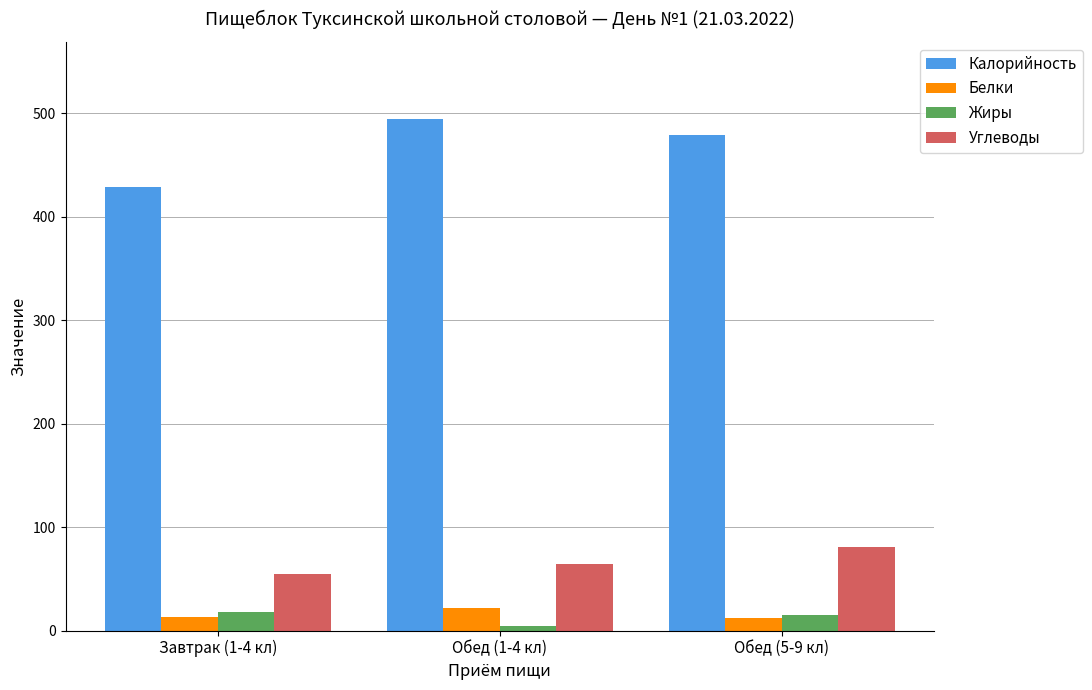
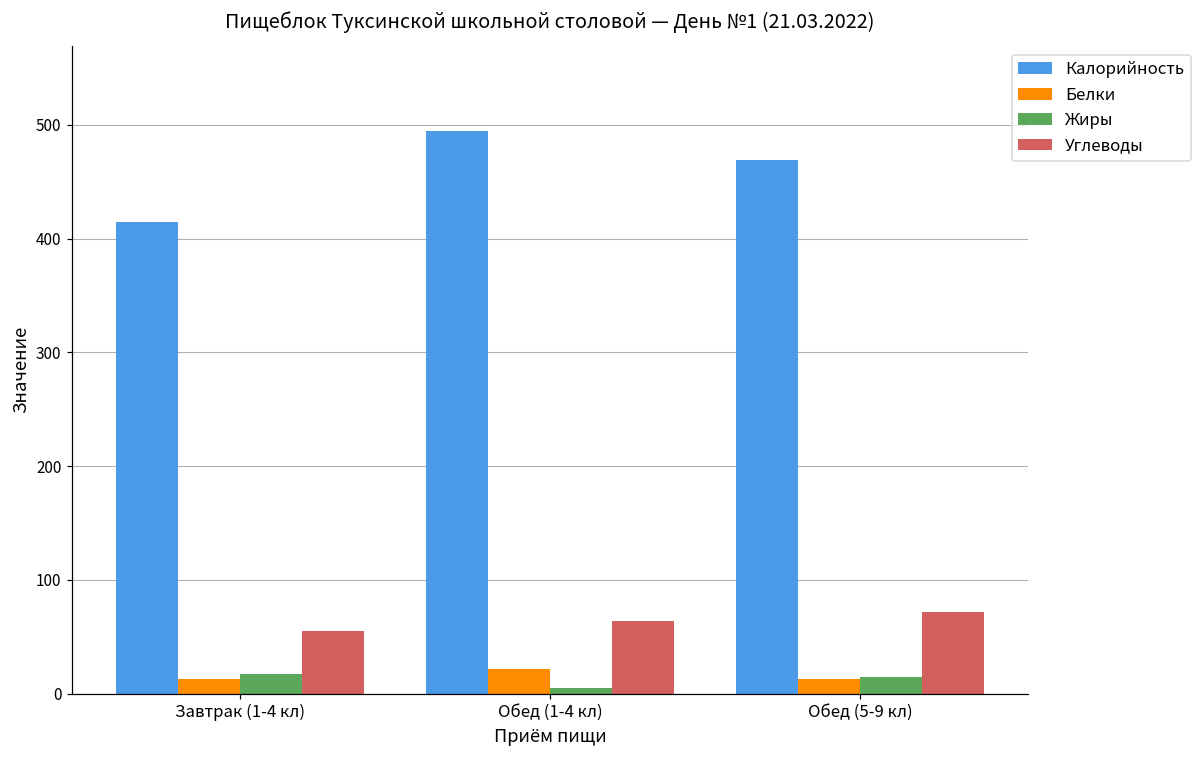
Калорийность, Завтрак (1-4 кл): 429 -> 415
Калорийность, Обед (5-9 кл): 479 -> 469
Углеводы, Обед (5-9 кл): 81 -> 72
